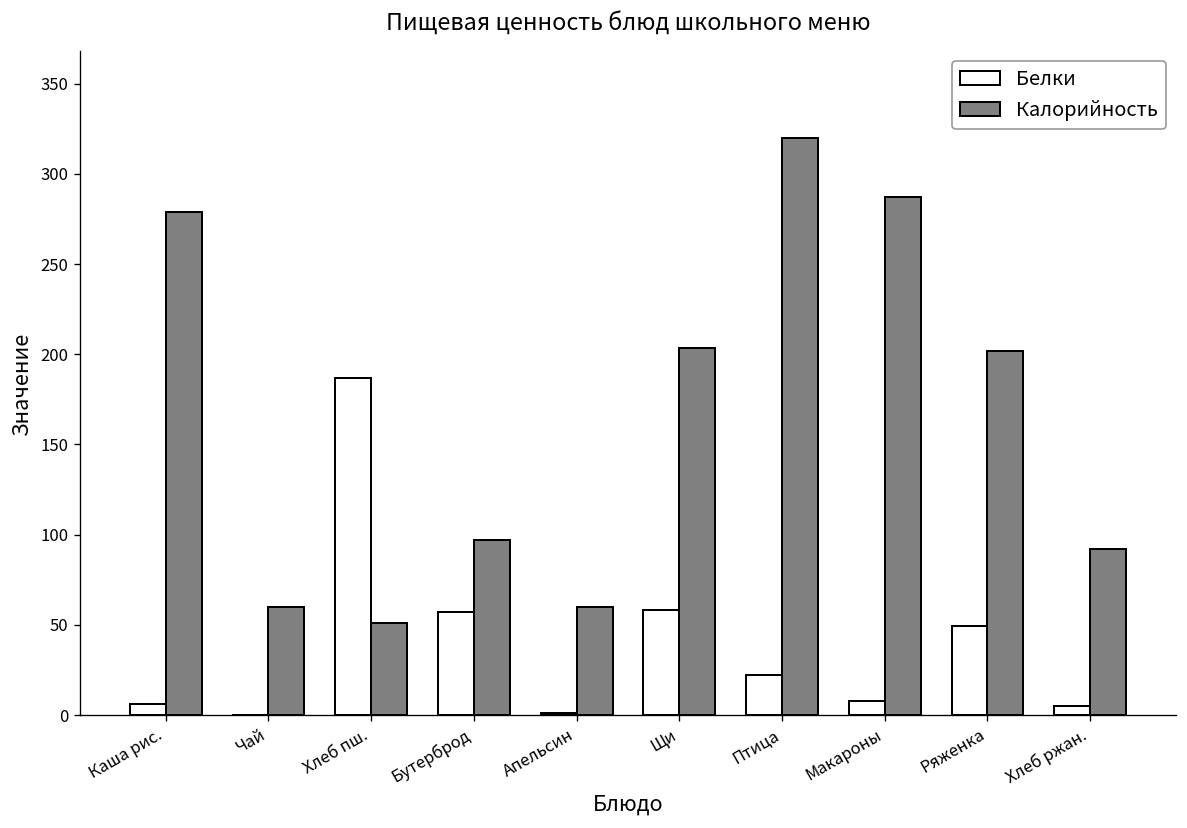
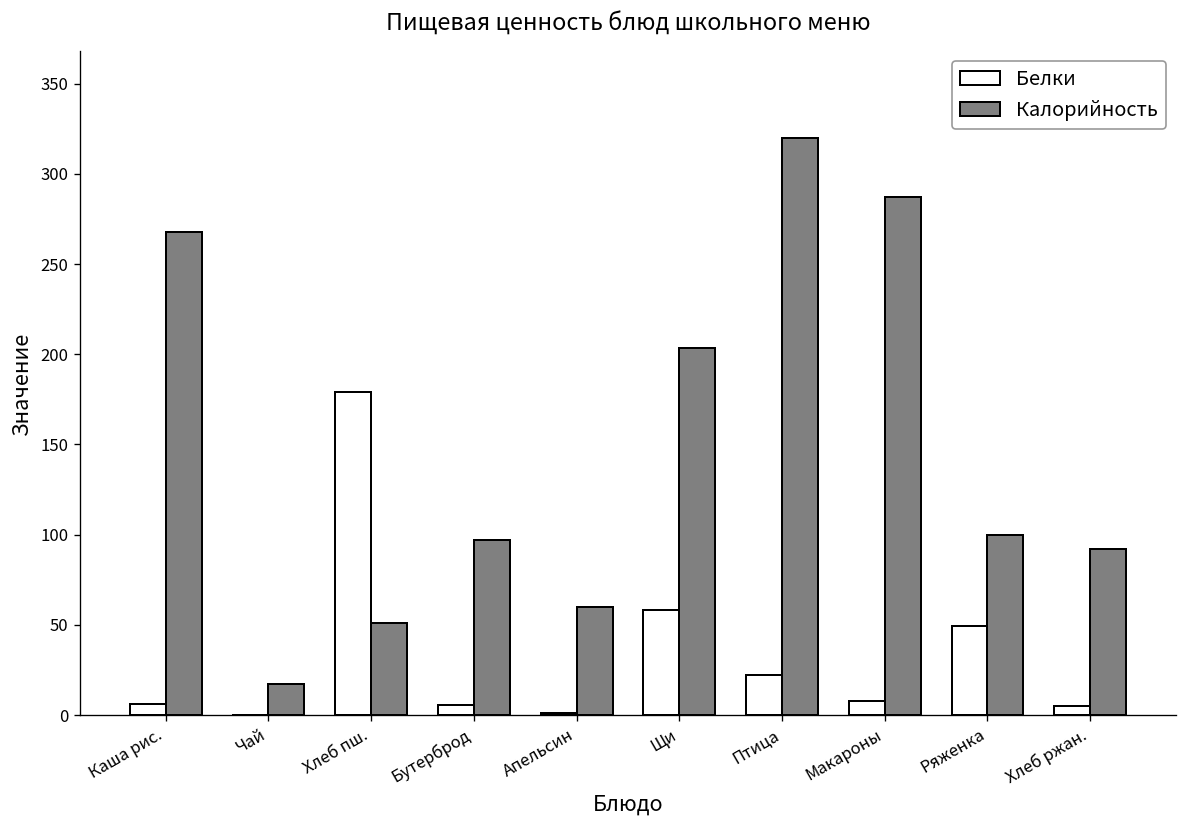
Калорийность, Каша рис.: 279 -> 268
Калорийность, Чай: 60 -> 17
Белки, Хлеб пш.: 187 -> 179
Белки, Бутерброд: 57 -> 6
Калорийность, Ряженка: 202 -> 100
